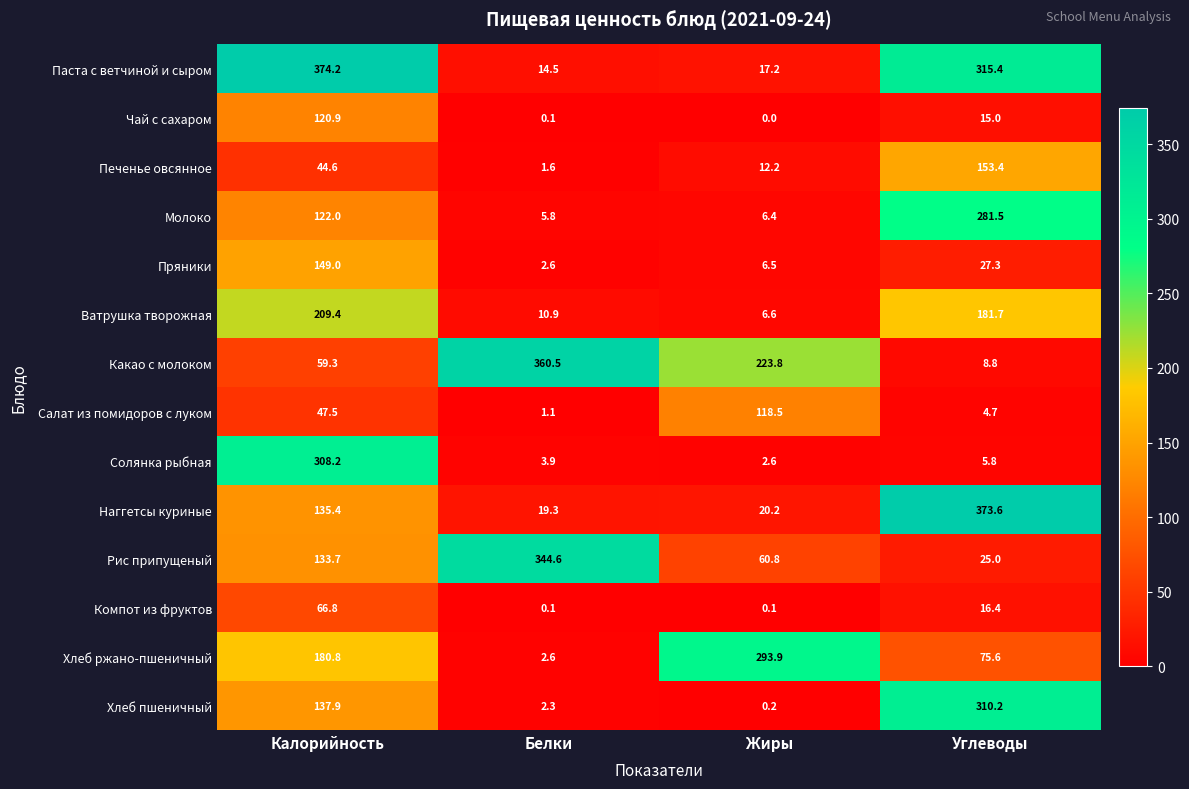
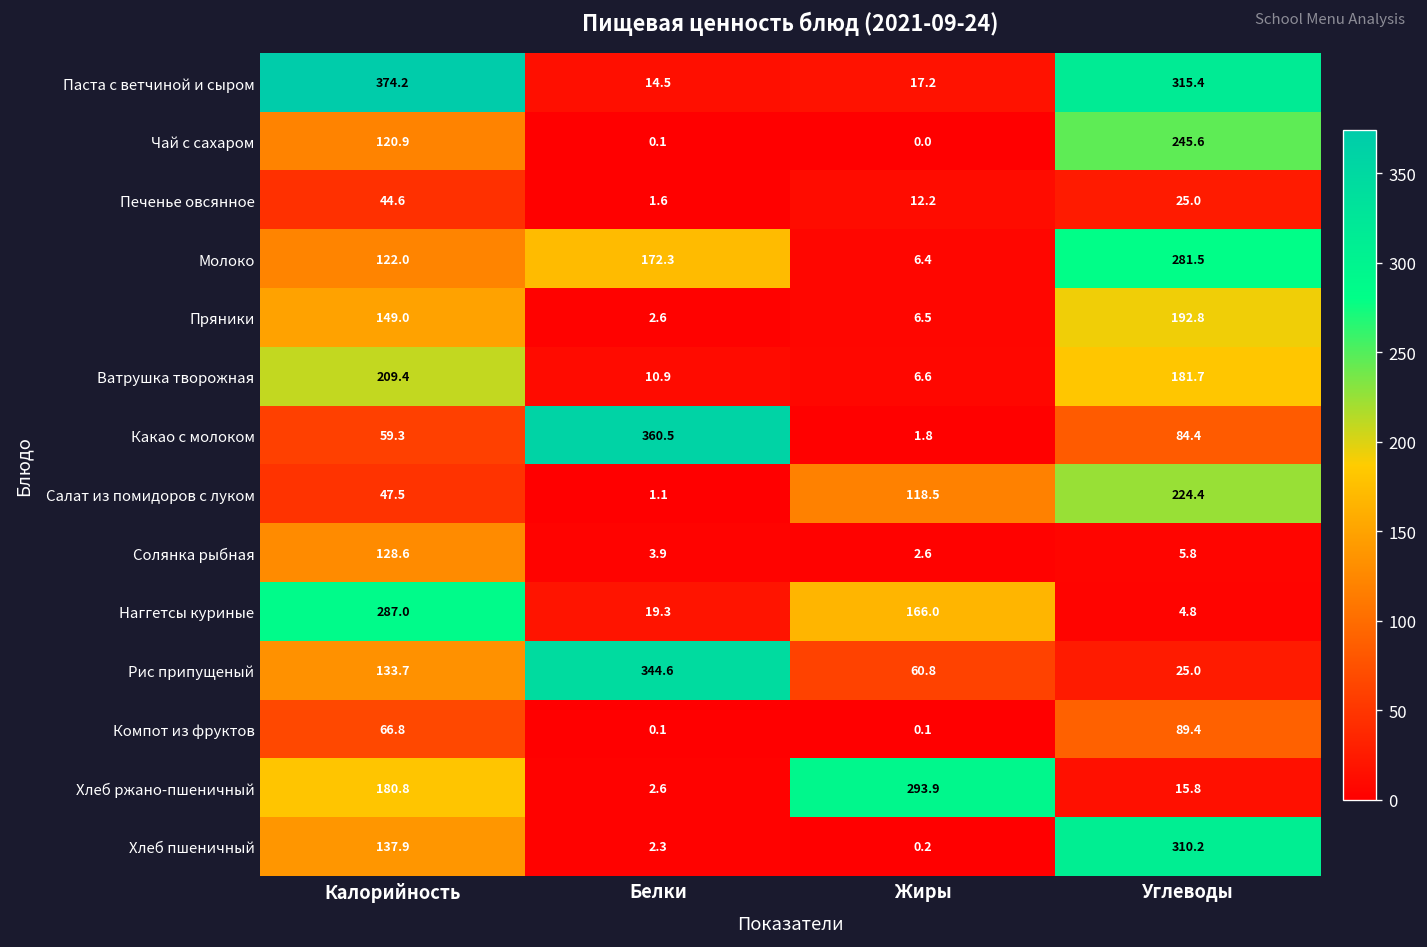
Чай с сахаром, Углеводы: 15.0 -> 245.6
Печенье овсянное, Углеводы: 153.4 -> 25.0
Молоко, Белки: 5.8 -> 172.3
Пряники, Углеводы: 27.3 -> 192.8
Какао с молоком, Жиры: 223.8 -> 1.8
Какао с молоком, Углеводы: 8.8 -> 84.4
Салат из помидоров с луком, Углеводы: 4.7 -> 224.4
Солянка рыбная, Калорийность: 308.2 -> 128.6
Наггетсы куриные, Калорийность: 135.4 -> 287.0
Наггетсы куриные, Жиры: 20.2 -> 166.0
Наггетсы куриные, Углеводы: 373.6 -> 4.8
Компот из фруктов, Углеводы: 16.4 -> 89.4
Хлеб ржано-пшеничный, Углеводы: 75.6 -> 15.8
